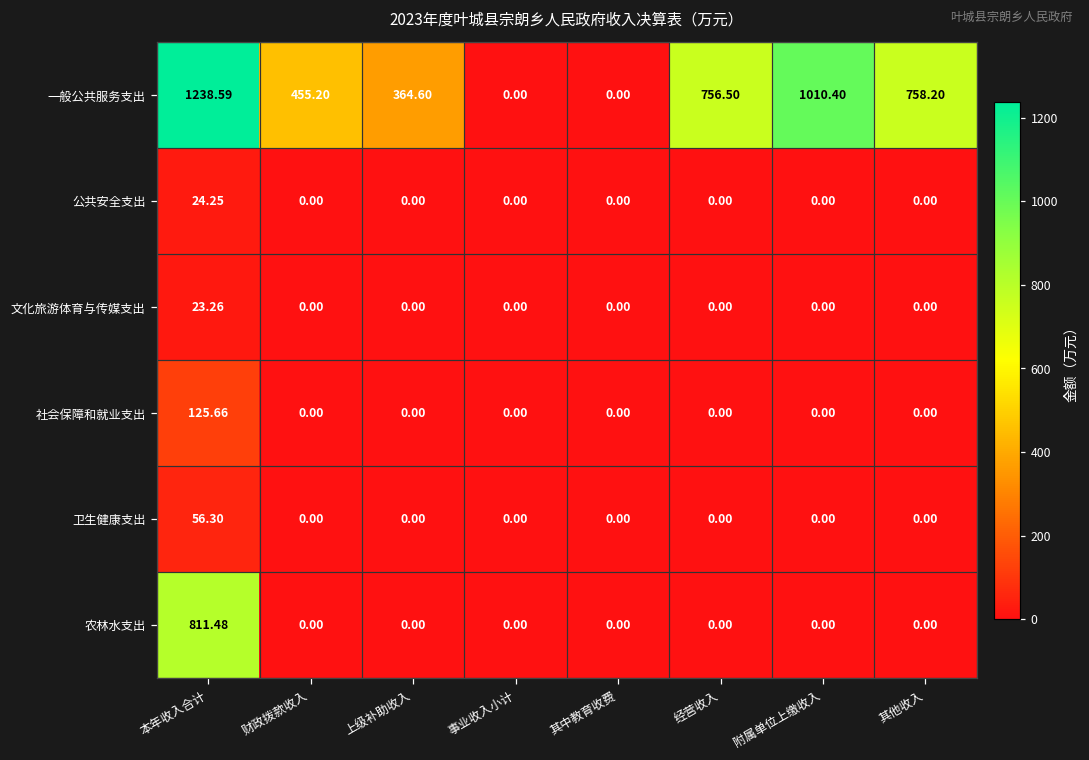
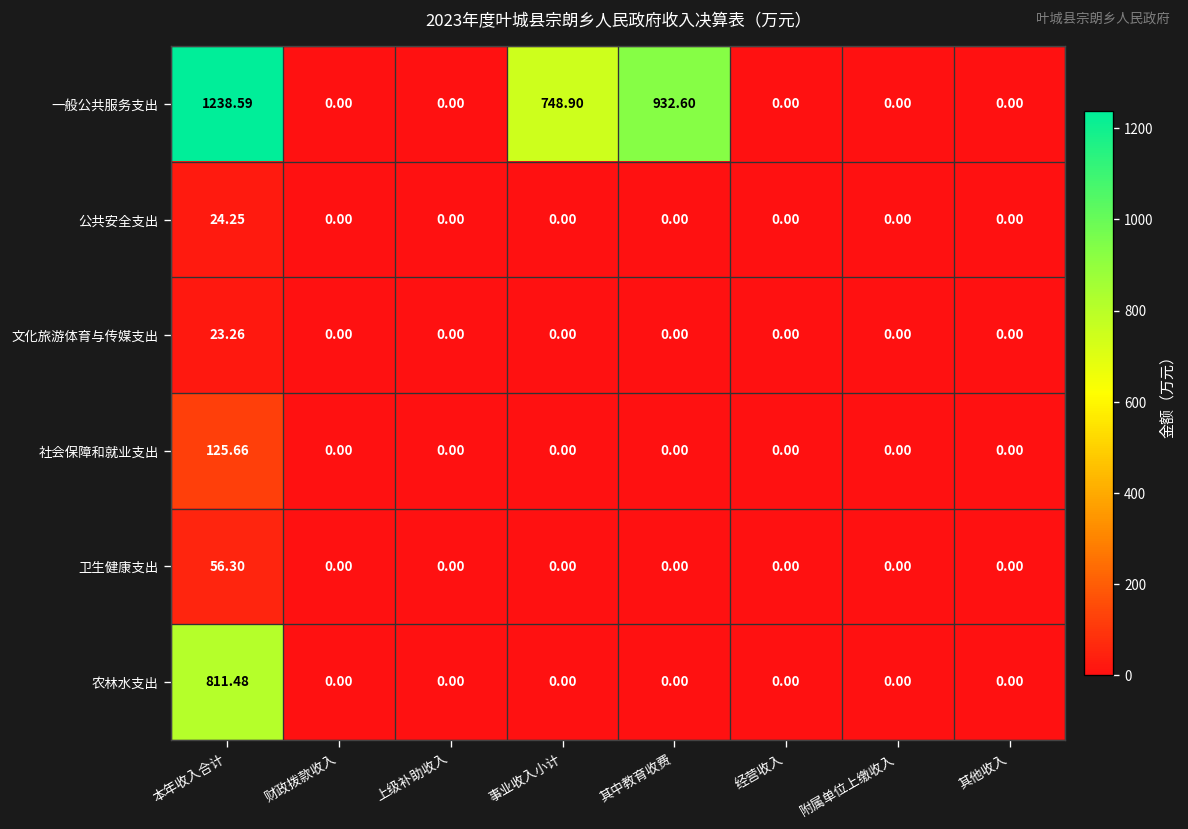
一般公共服务支出, 财政拨款收入: 455.20 -> 0.00
一般公共服务支出, 上级补助收入: 364.60 -> 0.00
一般公共服务支出, 事业收入小计: 0.00 -> 748.90
一般公共服务支出, 其中教育收费: 0.00 -> 932.60
一般公共服务支出, 经营收入: 756.50 -> 0.00
一般公共服务支出, 附属单位上缴收入: 1010.40 -> 0.00
一般公共服务支出, 其他收入: 758.20 -> 0.00
